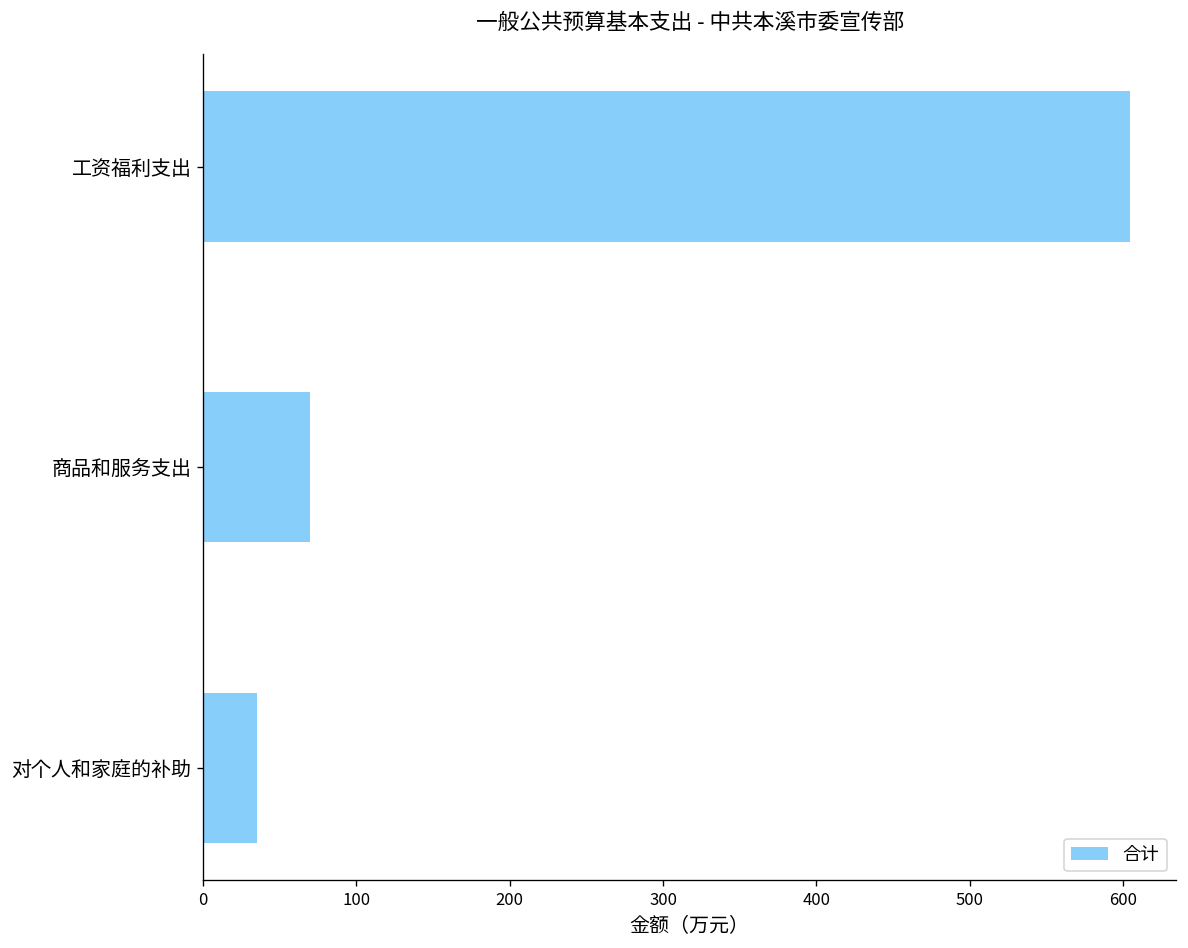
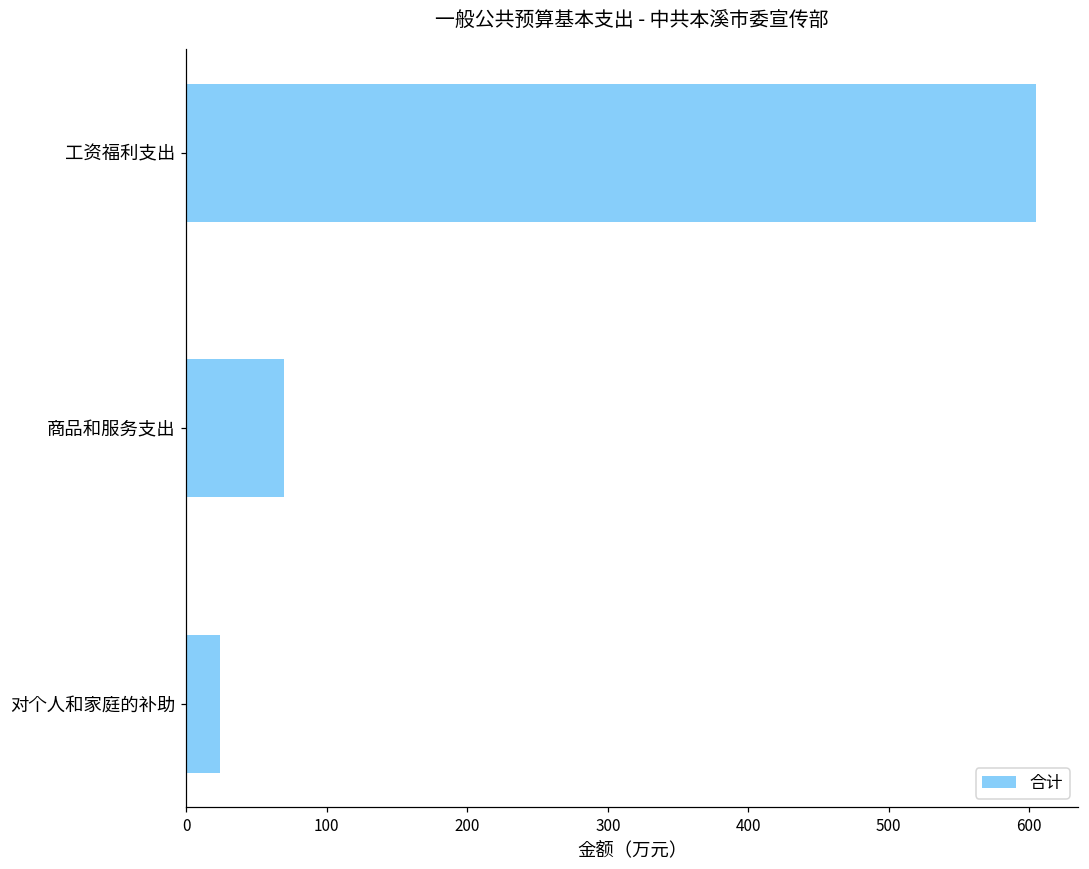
对个人和家庭的补助: 35 -> 24
